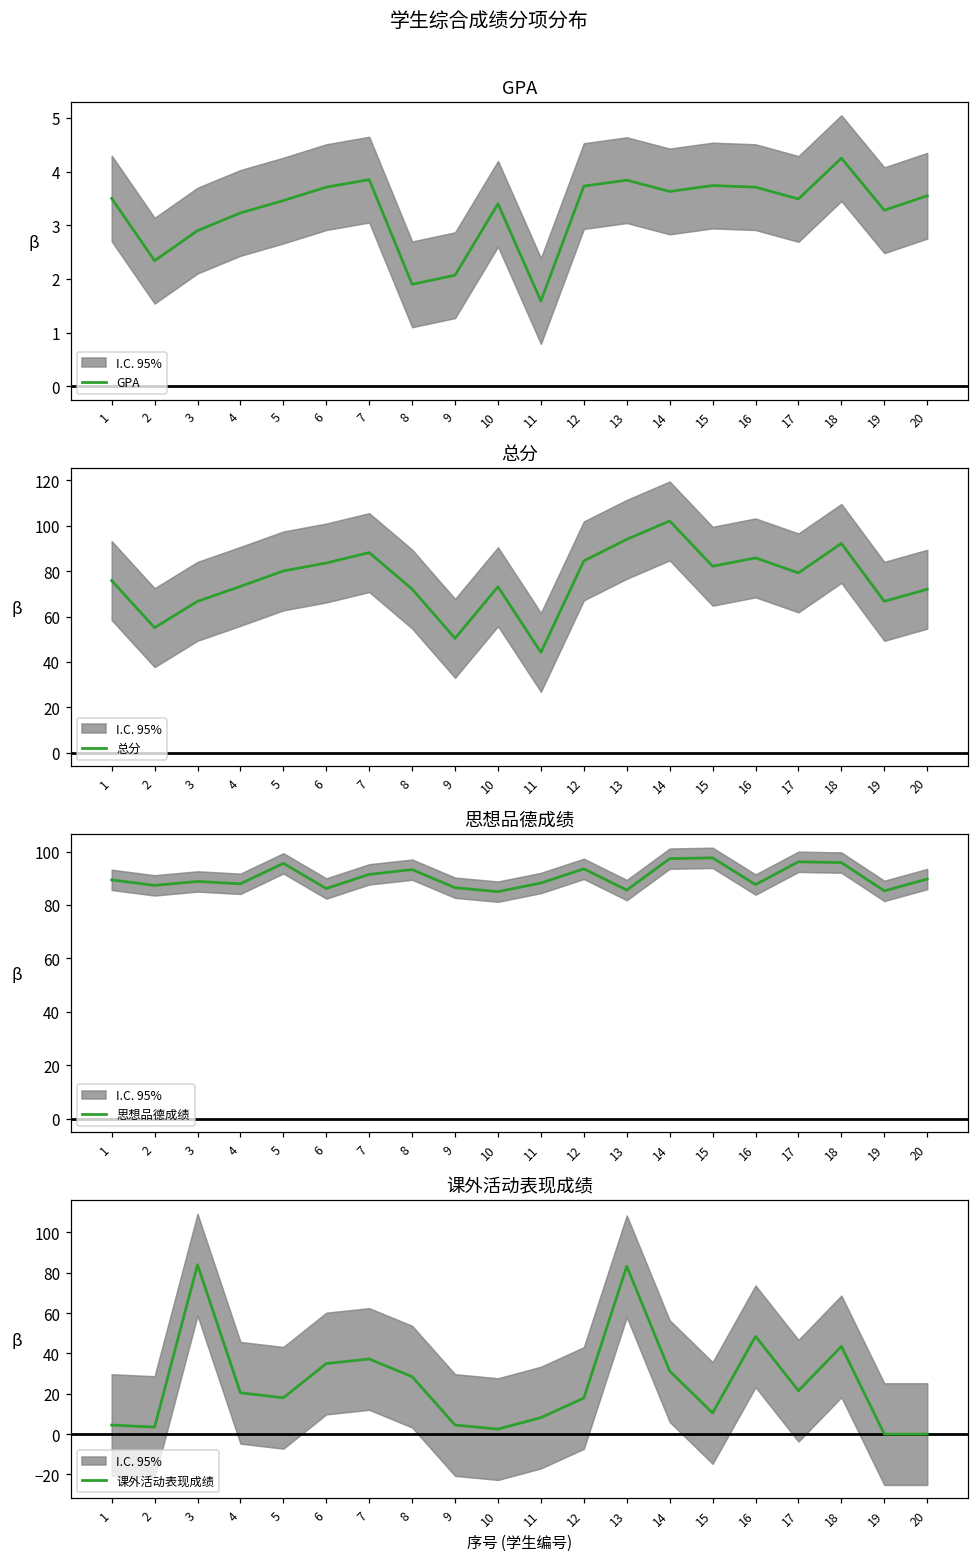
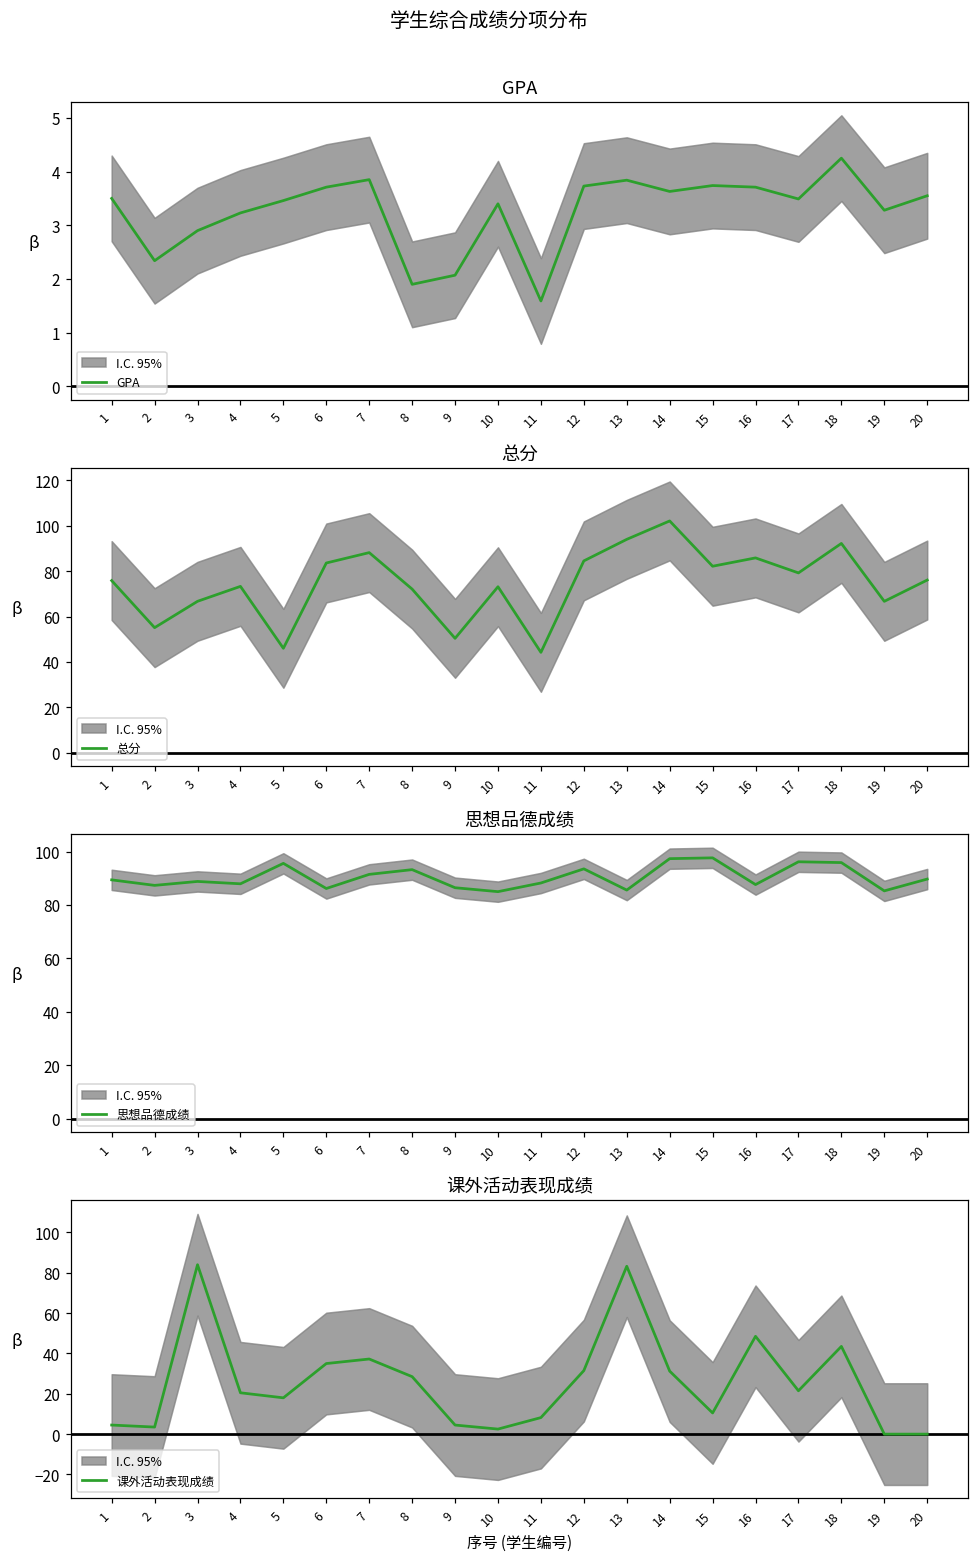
总分, 总分, 5: 80 -> 46
总分, 总分, 20: 72 -> 76
课外活动表现成绩, 课外活动表现成绩, 12: 18 -> 32
